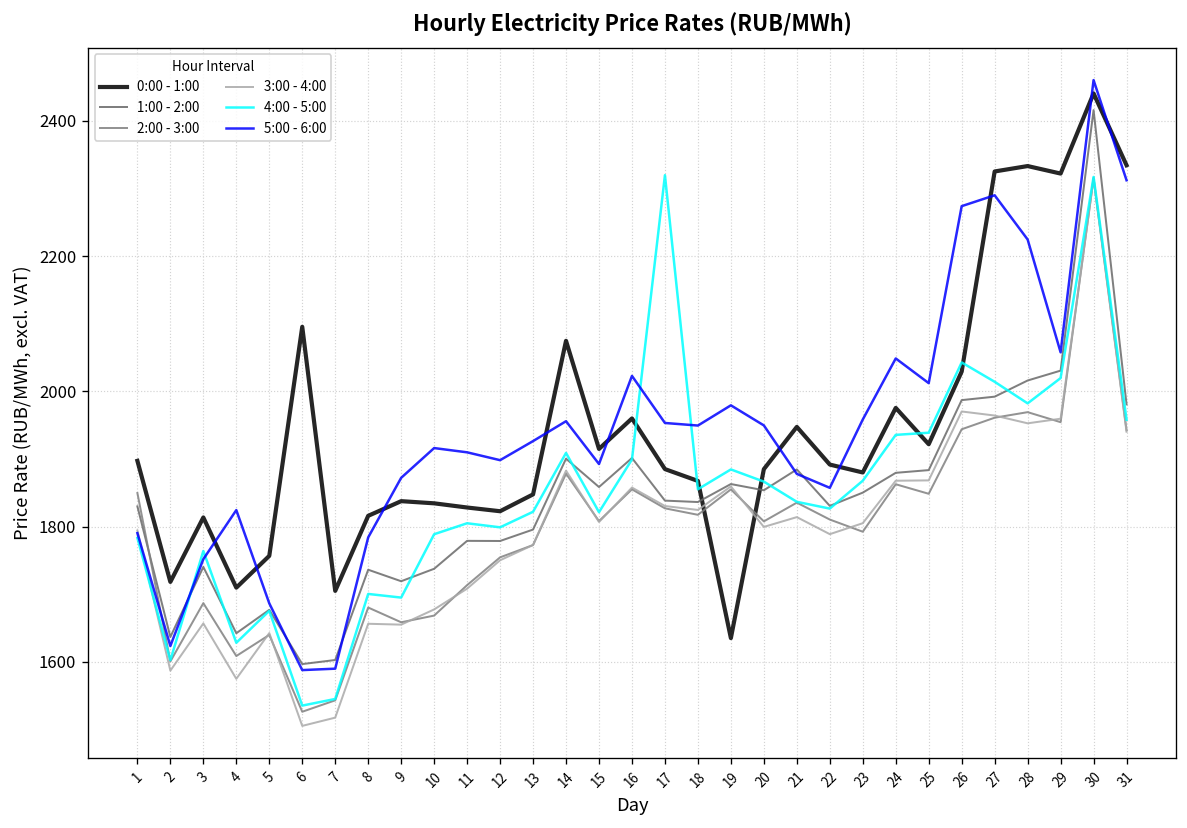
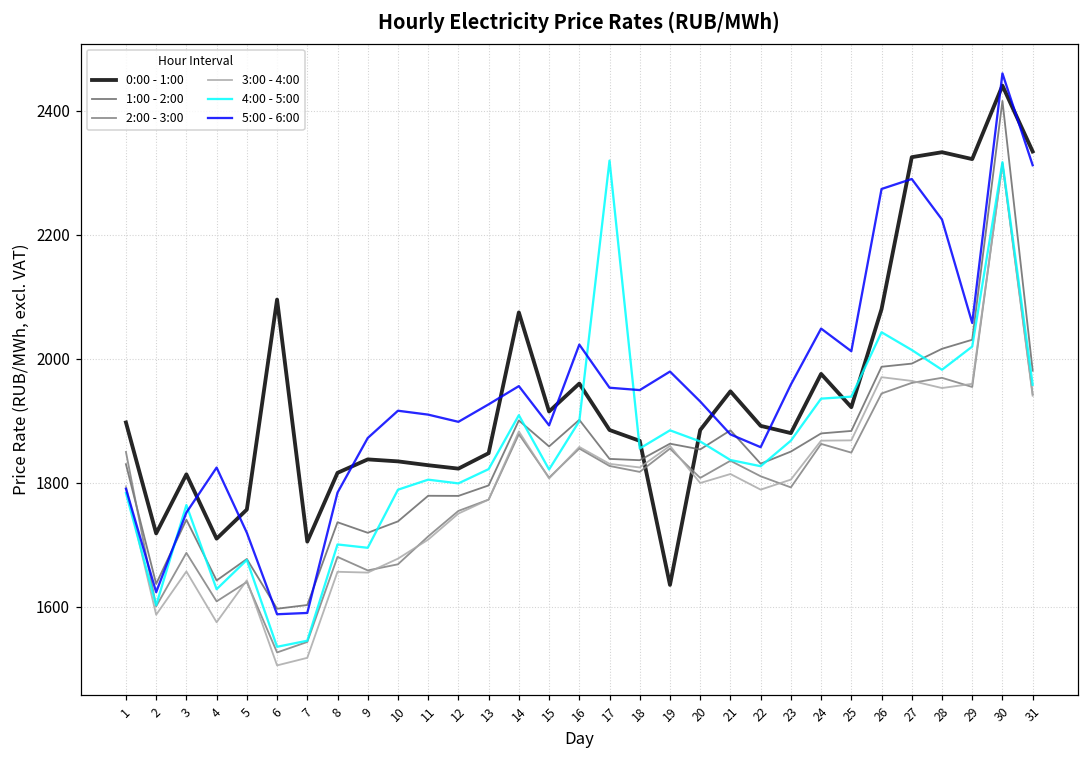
5:00 - 6:00, 5: 1690 -> 1720
5:00 - 6:00, 20: 1950 -> 1930
0:00 - 1:00, 26: 2030 -> 2080
